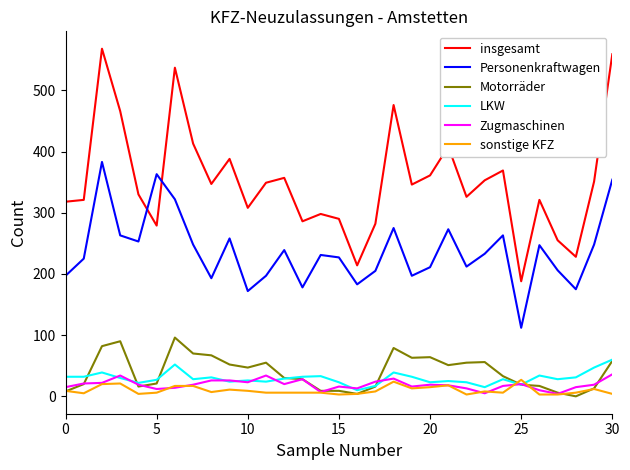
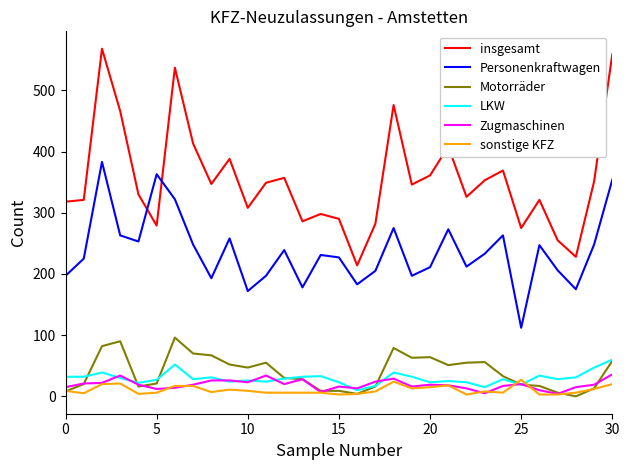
insgesamt, 25: 190 -> 280
sonstige KFZ, 30: 0 -> 20
